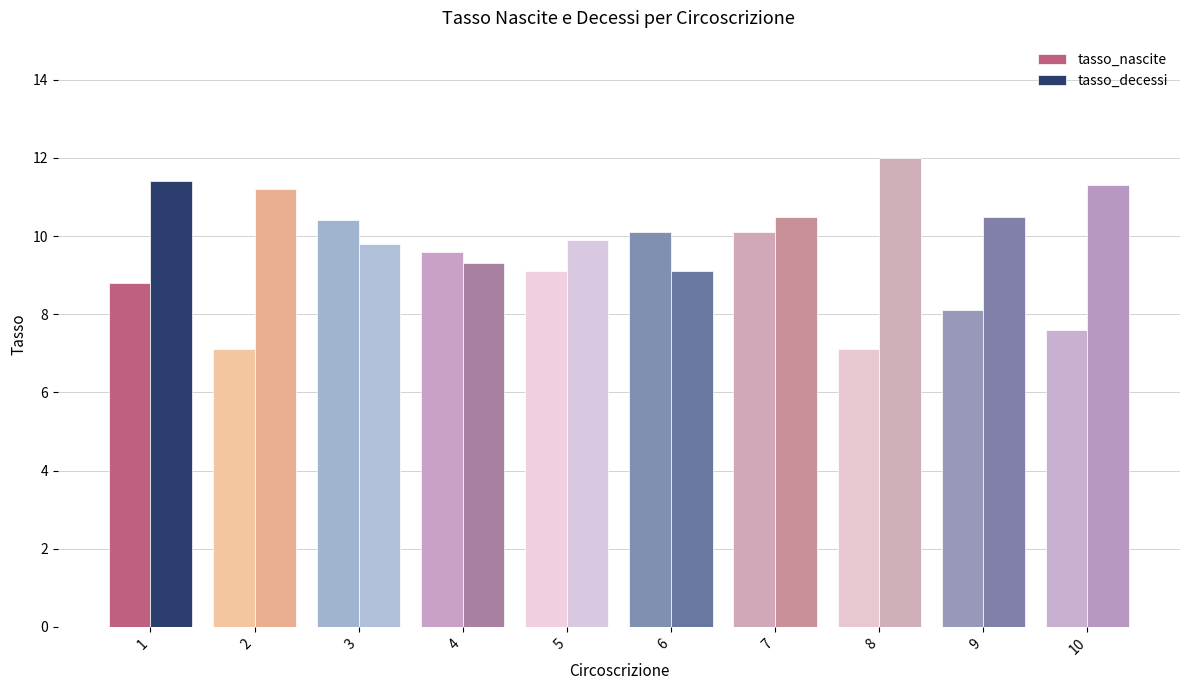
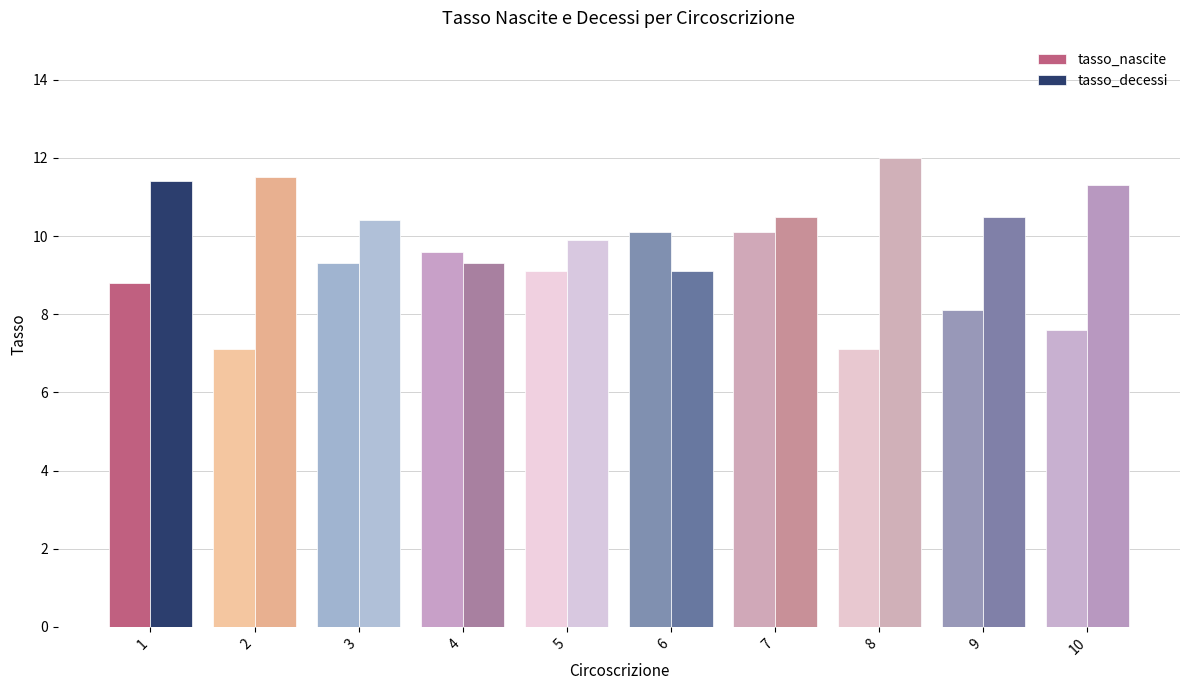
tasso_decessi, 2: 11.2 -> 11.5
tasso_nascite, 3: 10.4 -> 9.3
tasso_decessi, 3: 9.8 -> 10.4
